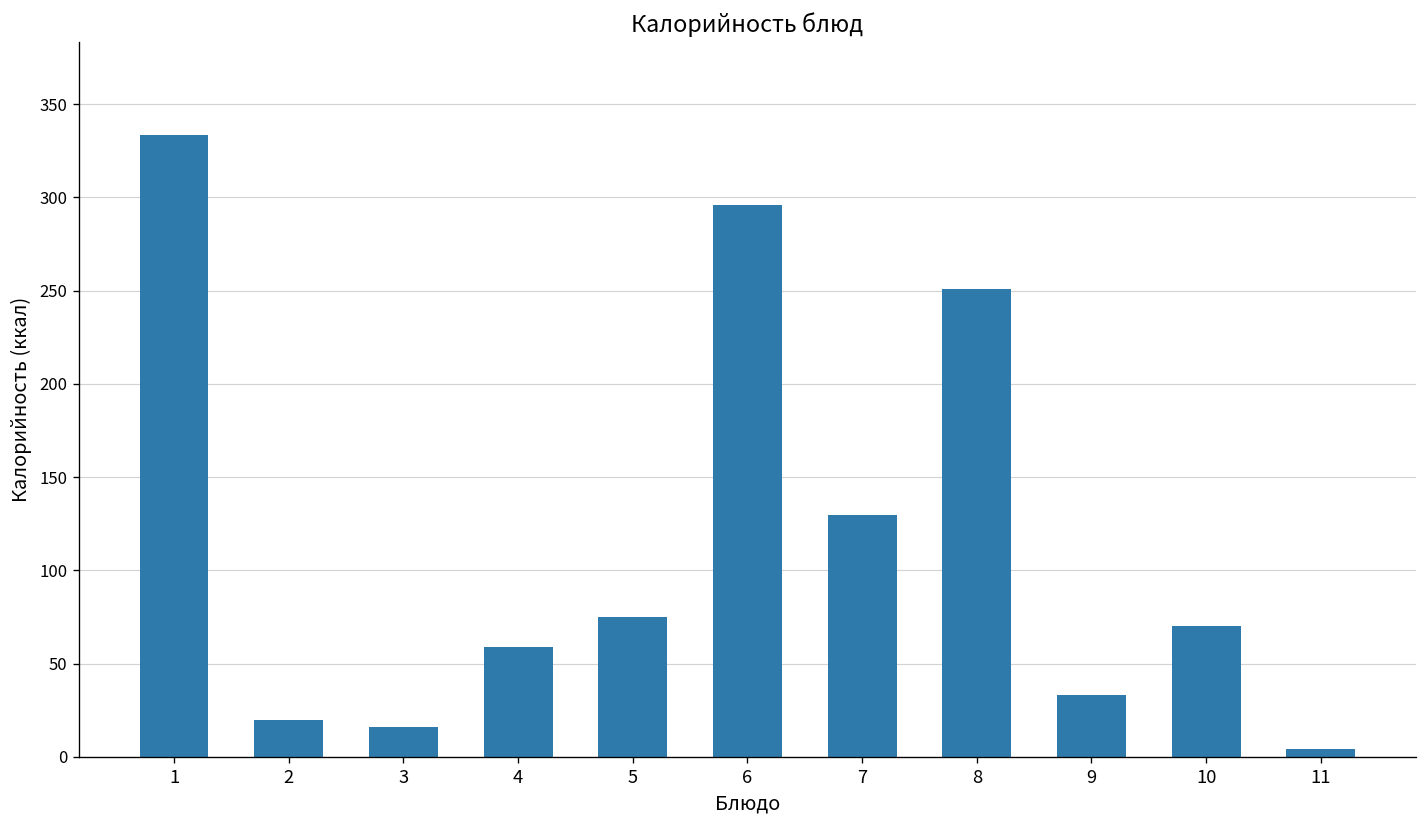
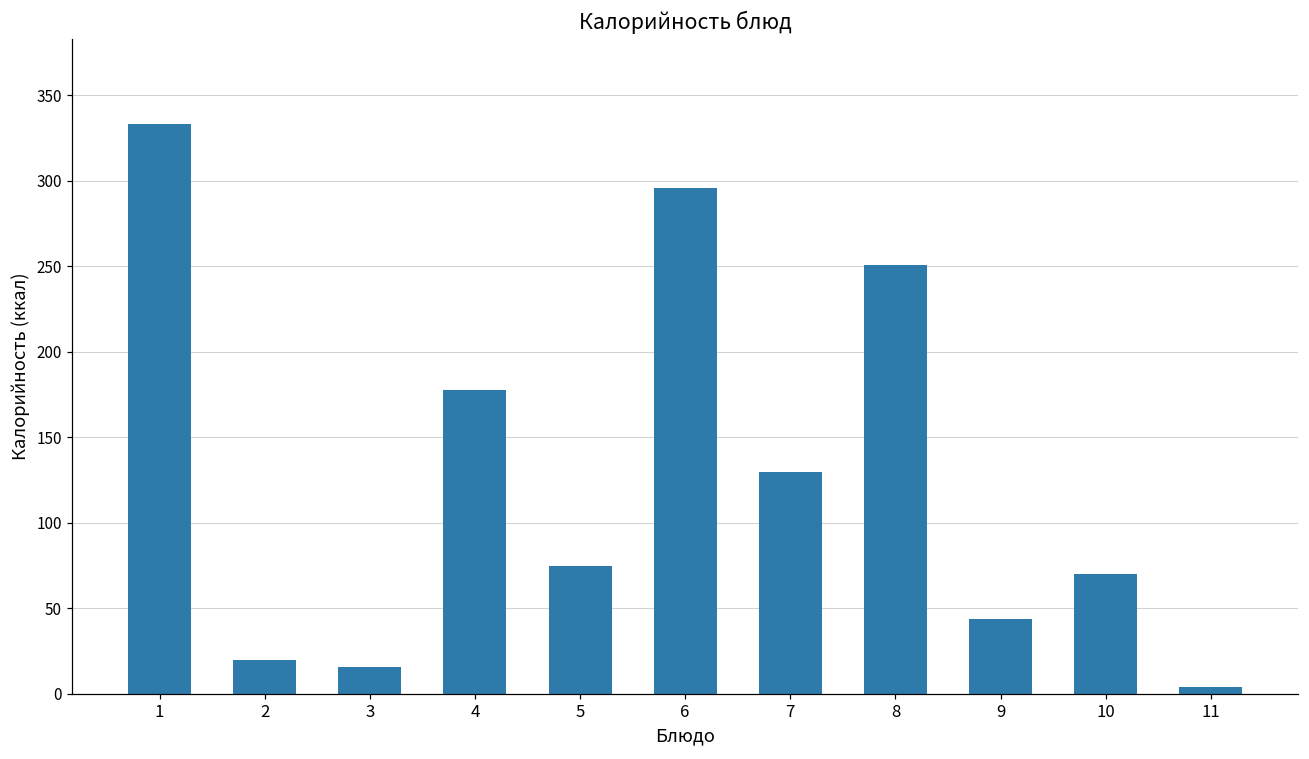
4: 59 -> 178
9: 33 -> 44
